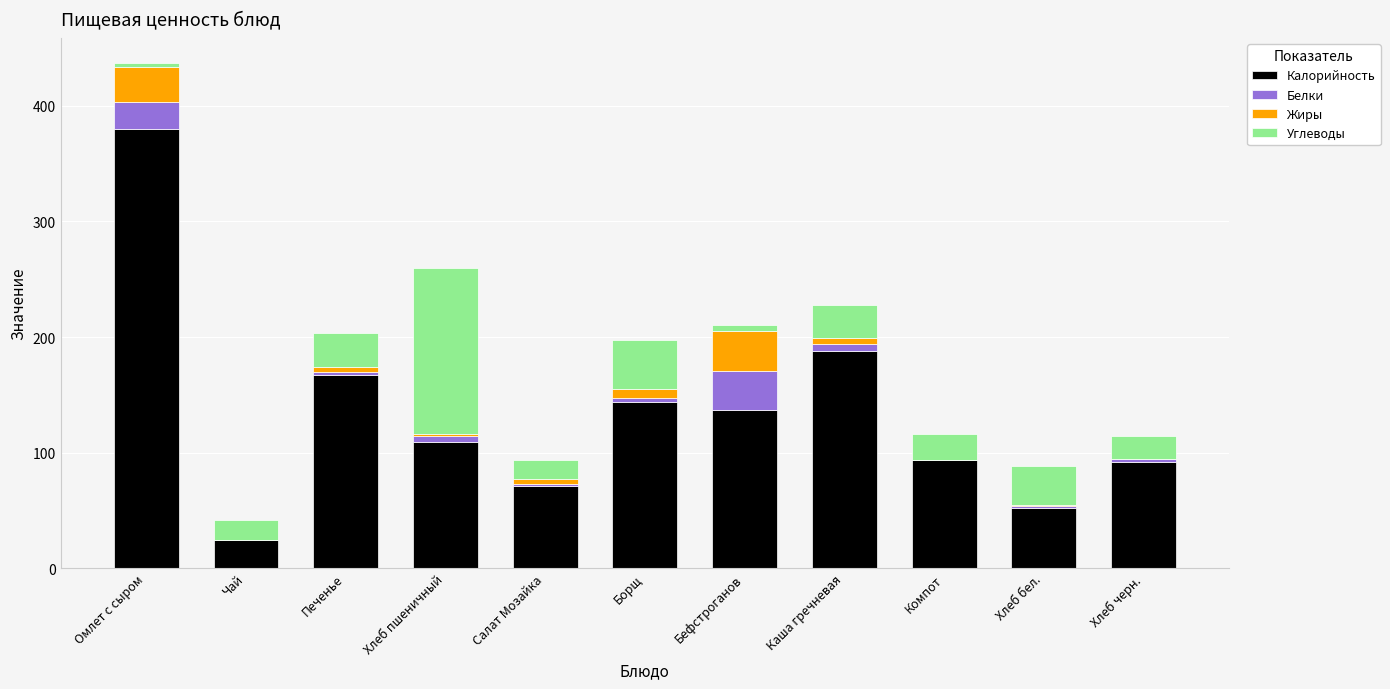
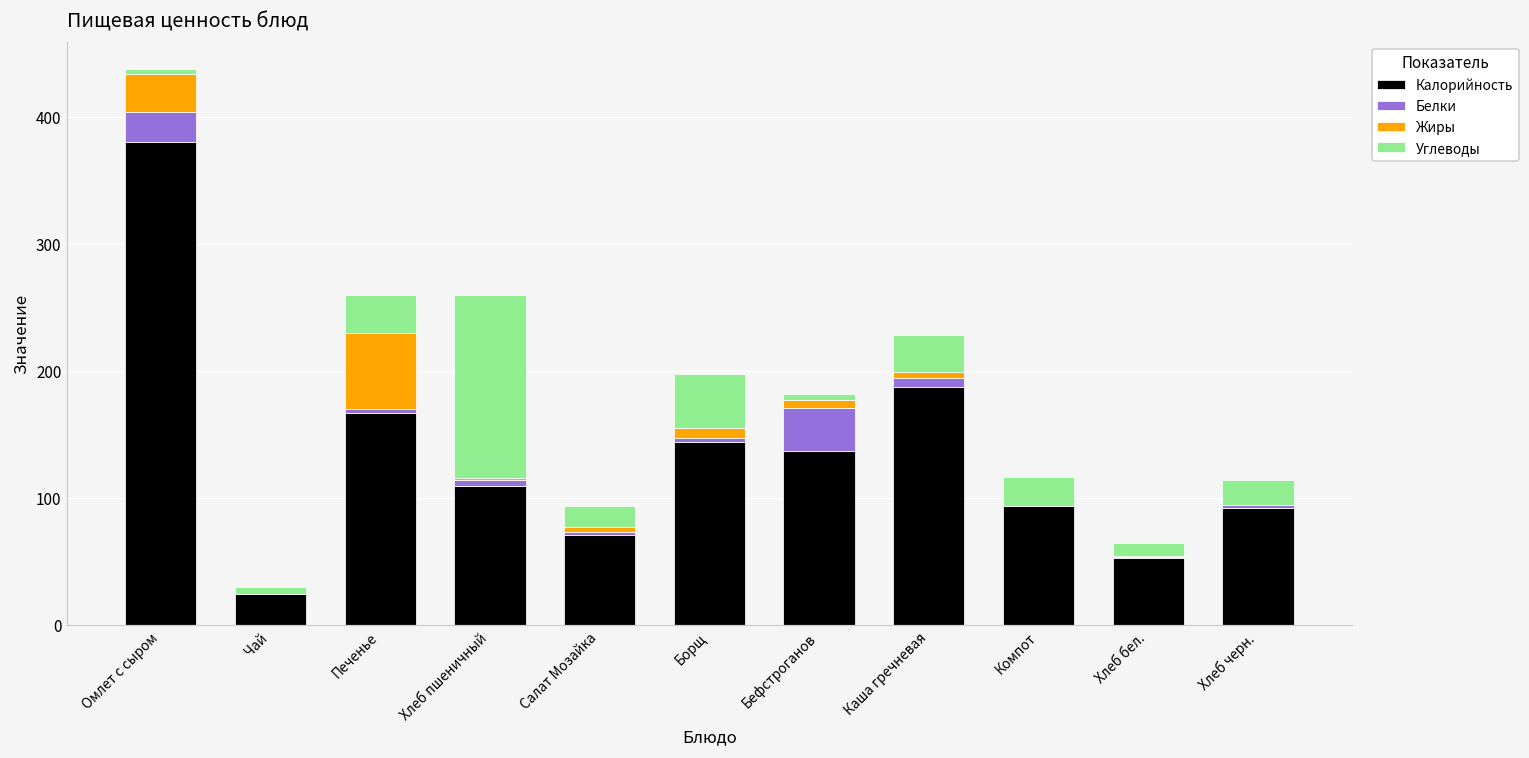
Углеводы, Чай: 17 -> 6
Жиры, Печенье: 4 -> 60
Жиры, Бефстроганов: 34 -> 6
Углеводы, Хлеб бел.: 34 -> 10
